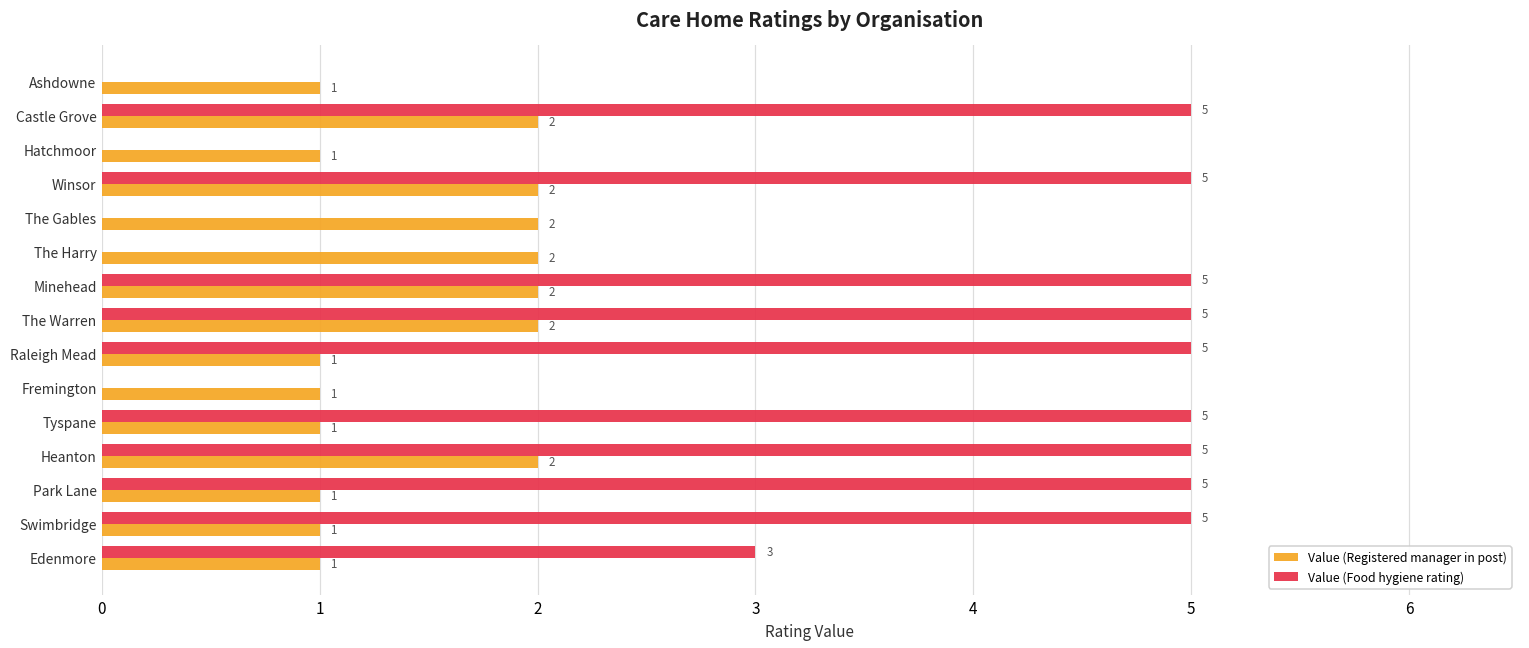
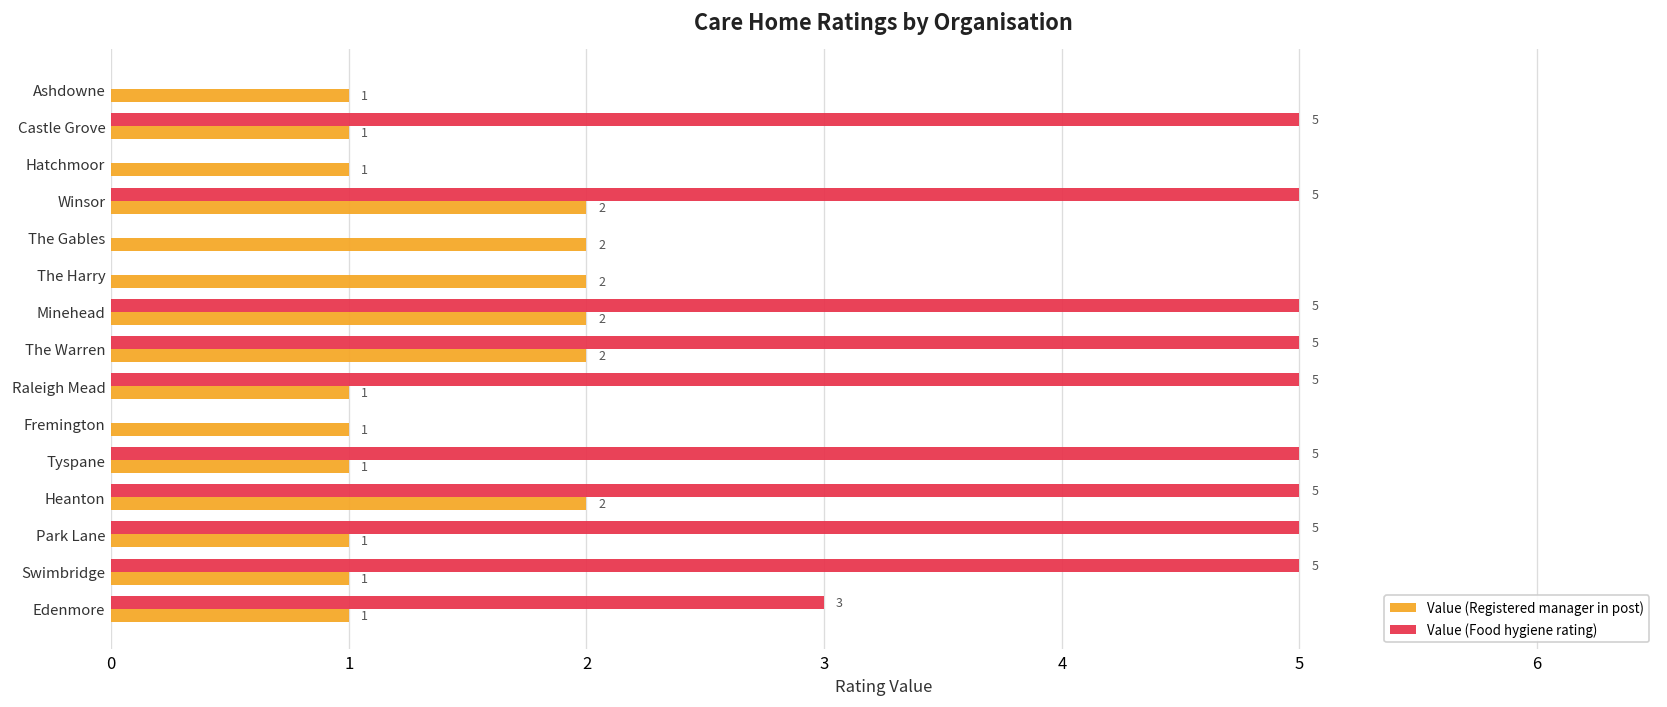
Value (Registered manager in post), Castle Grove: 2 -> 1
